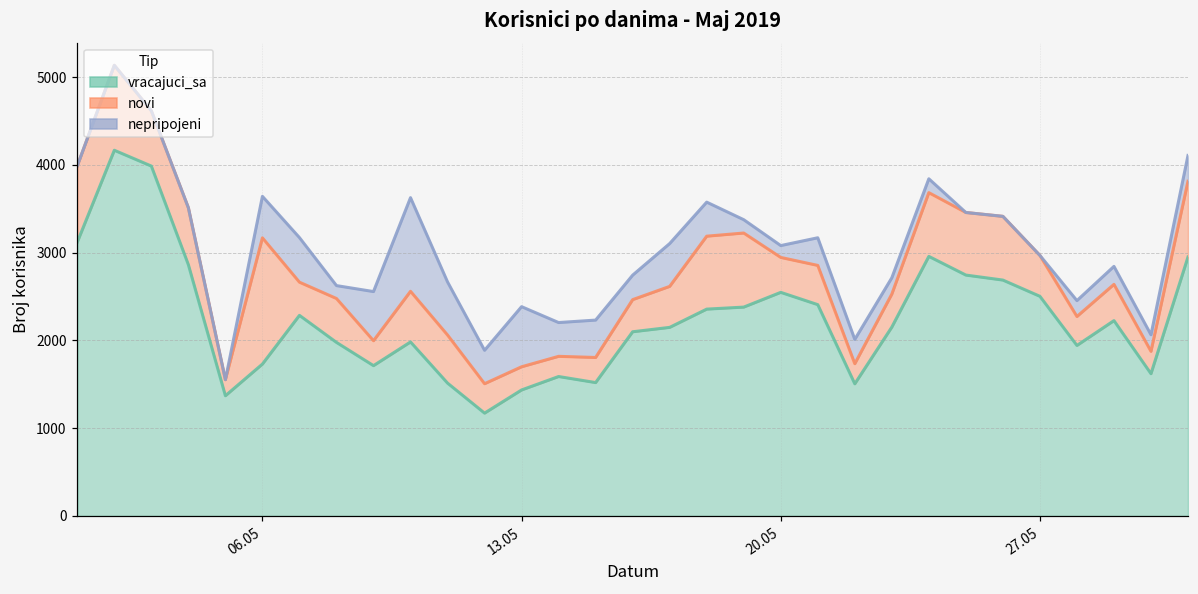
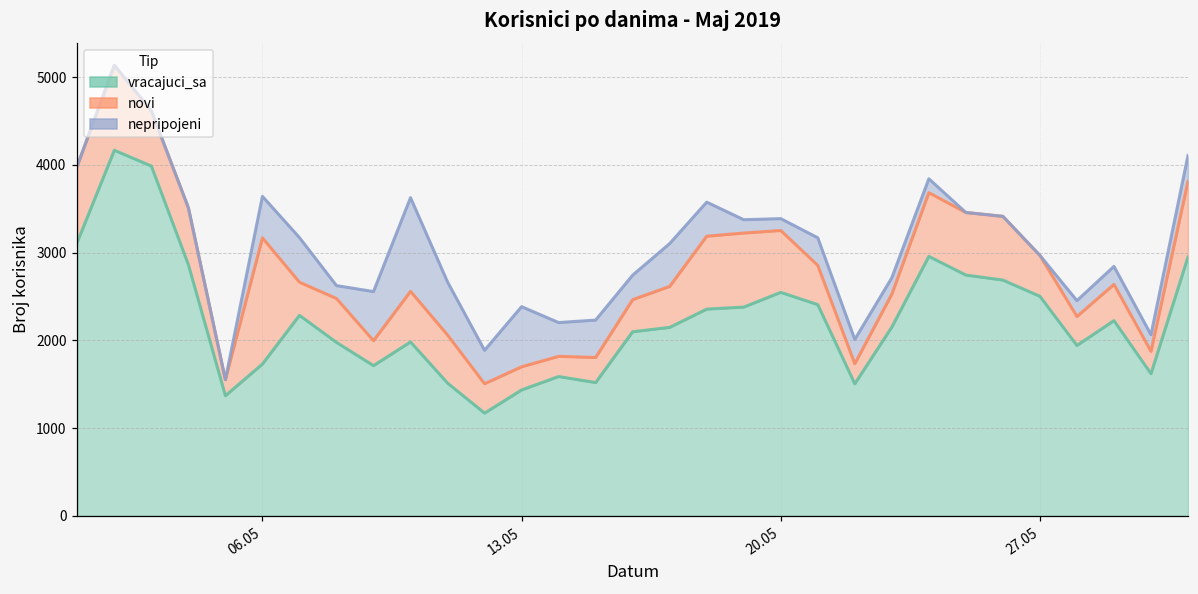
novi, 20.05: 400 -> 700
